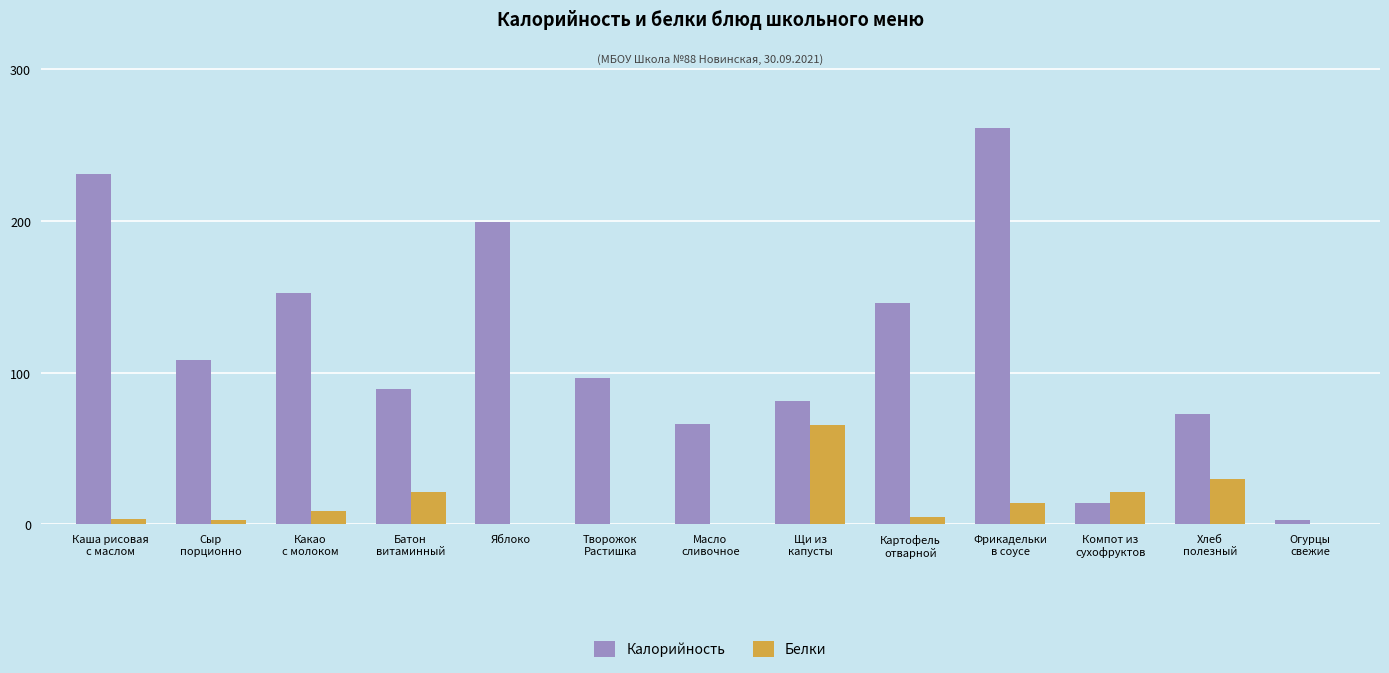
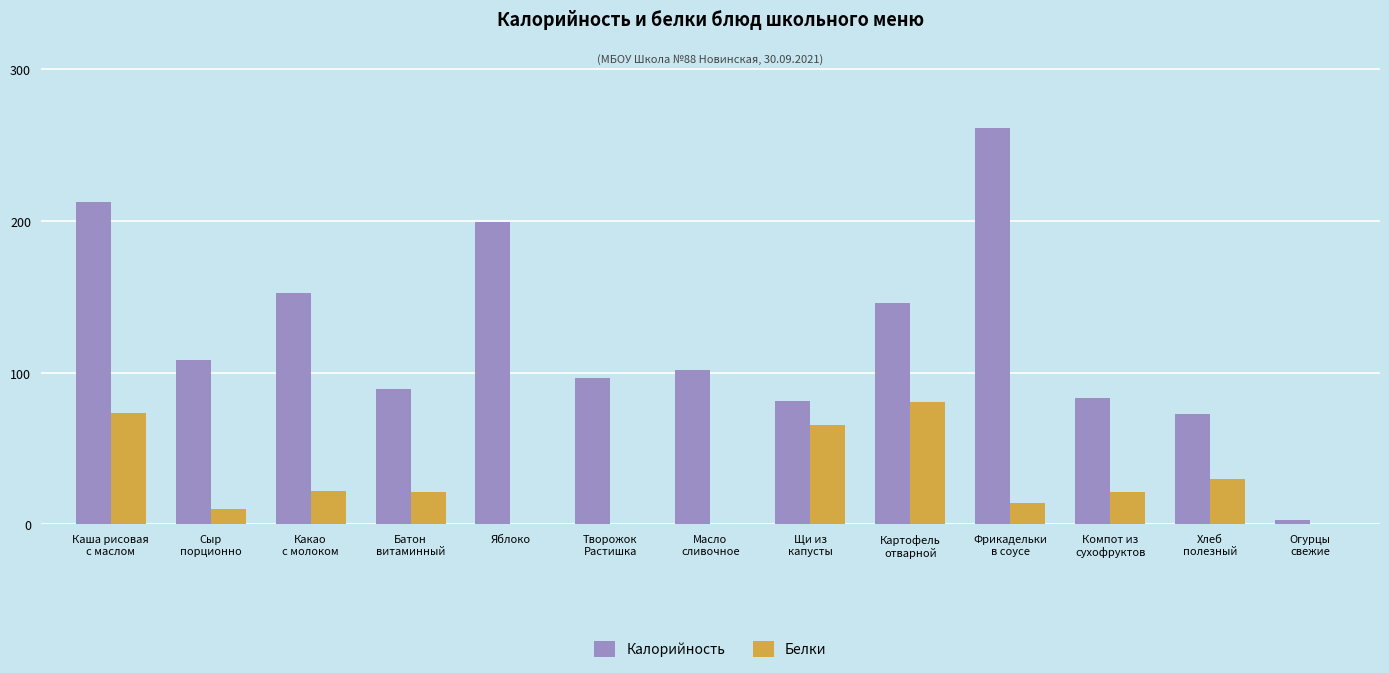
Калорийность, Каша рисовая с маслом: 231 -> 213
Белки, Каша рисовая с маслом: 4 -> 74
Белки, Сыр порционно: 3 -> 10
Белки, Какао с молоком: 9 -> 22
Калорийность, Масло сливочное: 66 -> 102
Белки, Картофель отварной: 5 -> 81
Калорийность, Компот из сухофруктов: 14 -> 83
